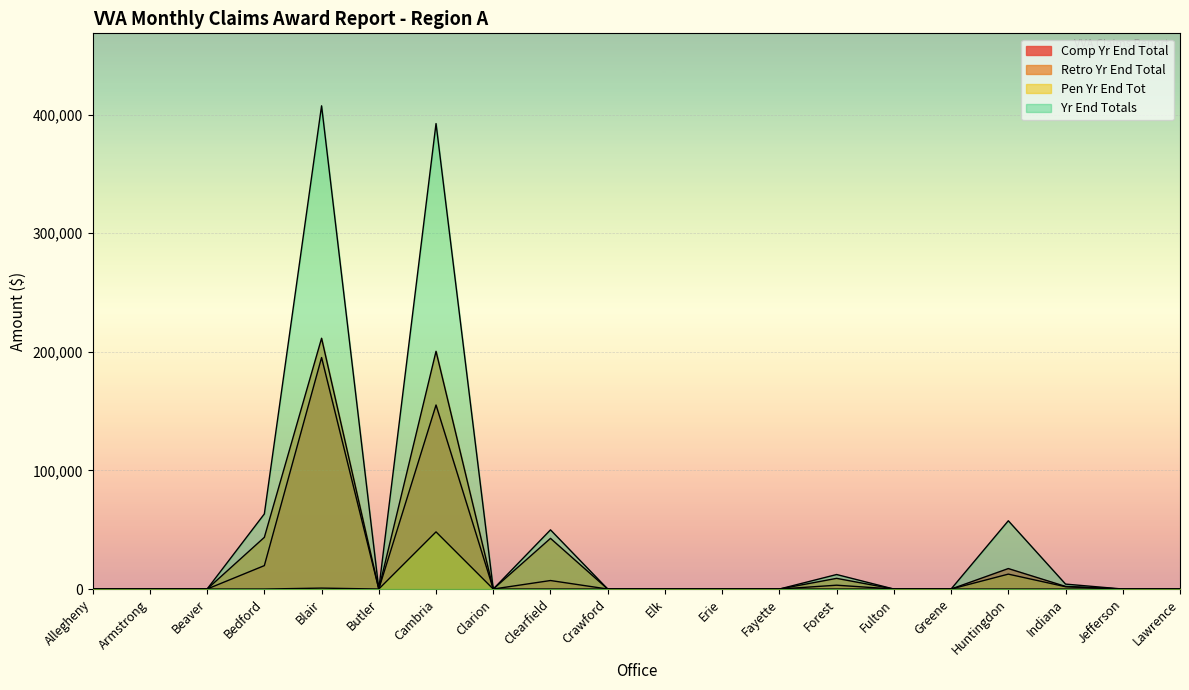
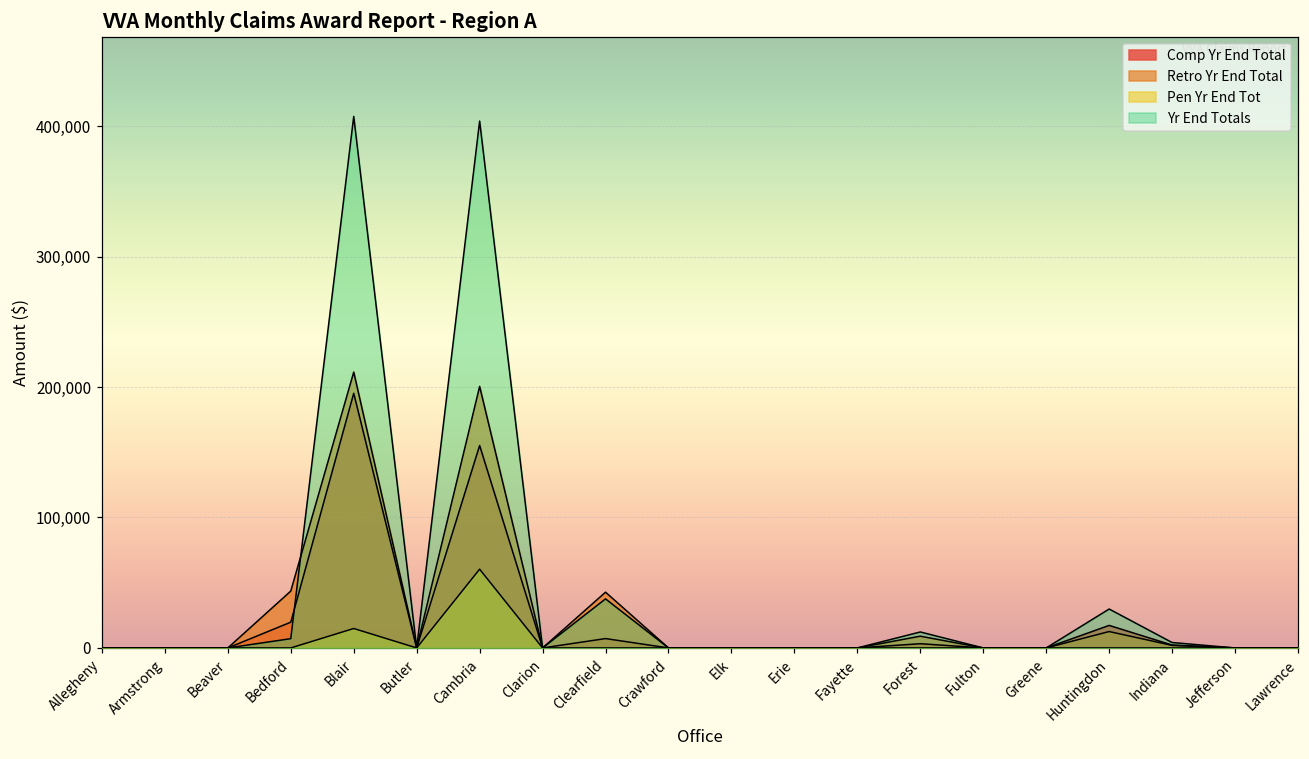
Yr End Totals, Bedford: 63,000 -> 7,000
Pen Yr End Tot, Blair: 1,000 -> 15,000
Pen Yr End Tot, Cambria: 48,000 -> 60,000
Yr End Totals, Cambria: 392,000 -> 404,000
Yr End Totals, Clearfield: 50,000 -> 38,000
Yr End Totals, Huntingdon: 58,000 -> 30,000
